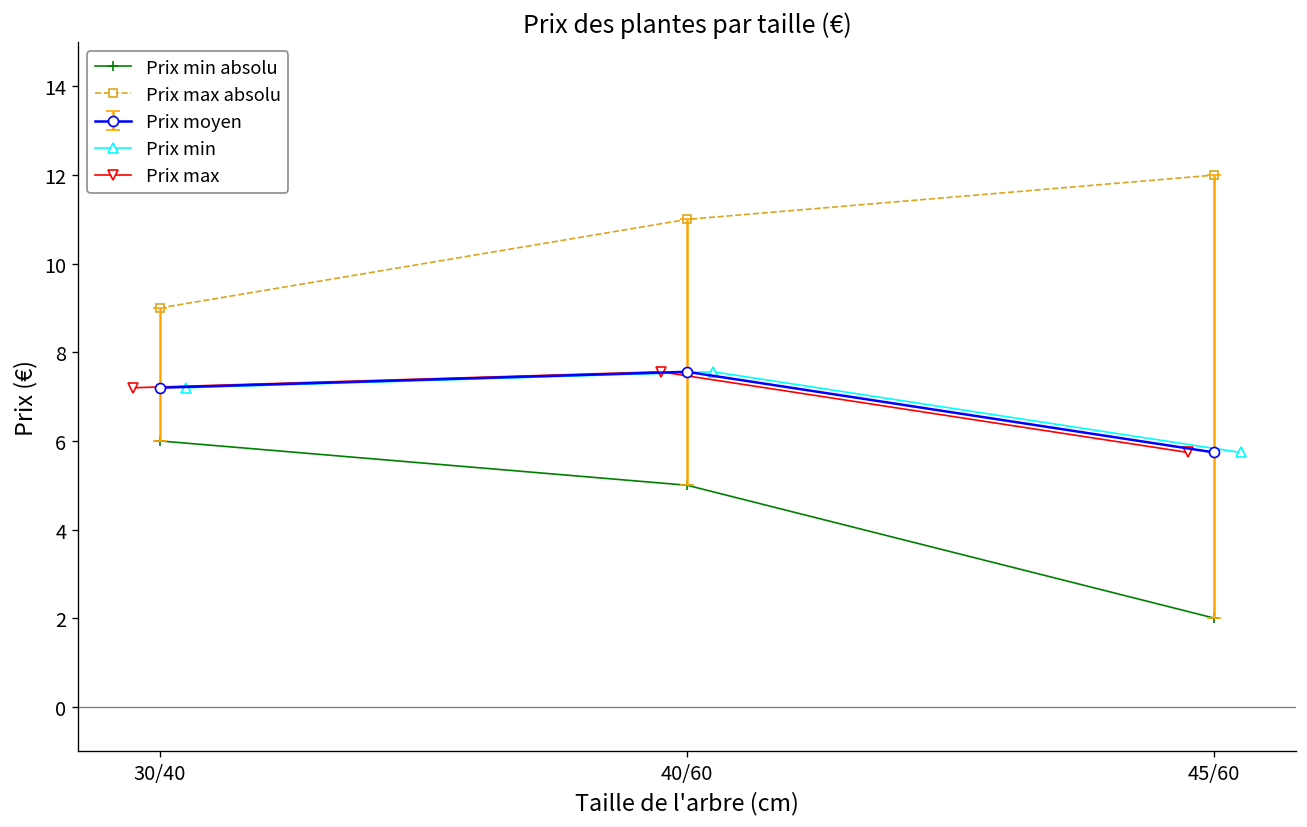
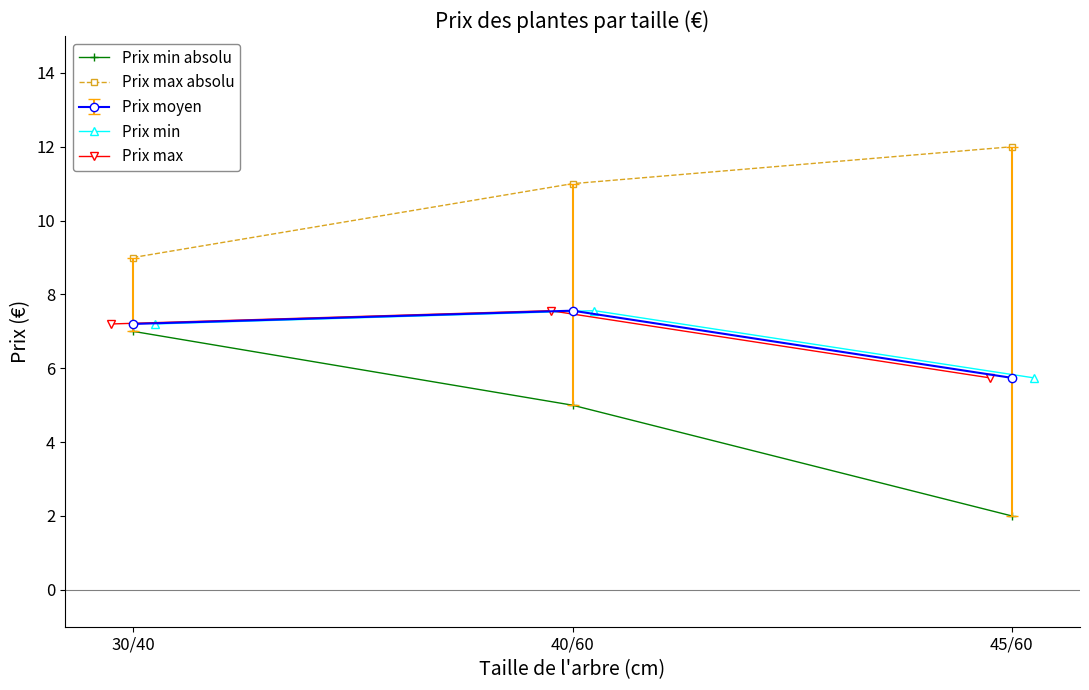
Prix min absolu, 30/40: 6 -> 7
